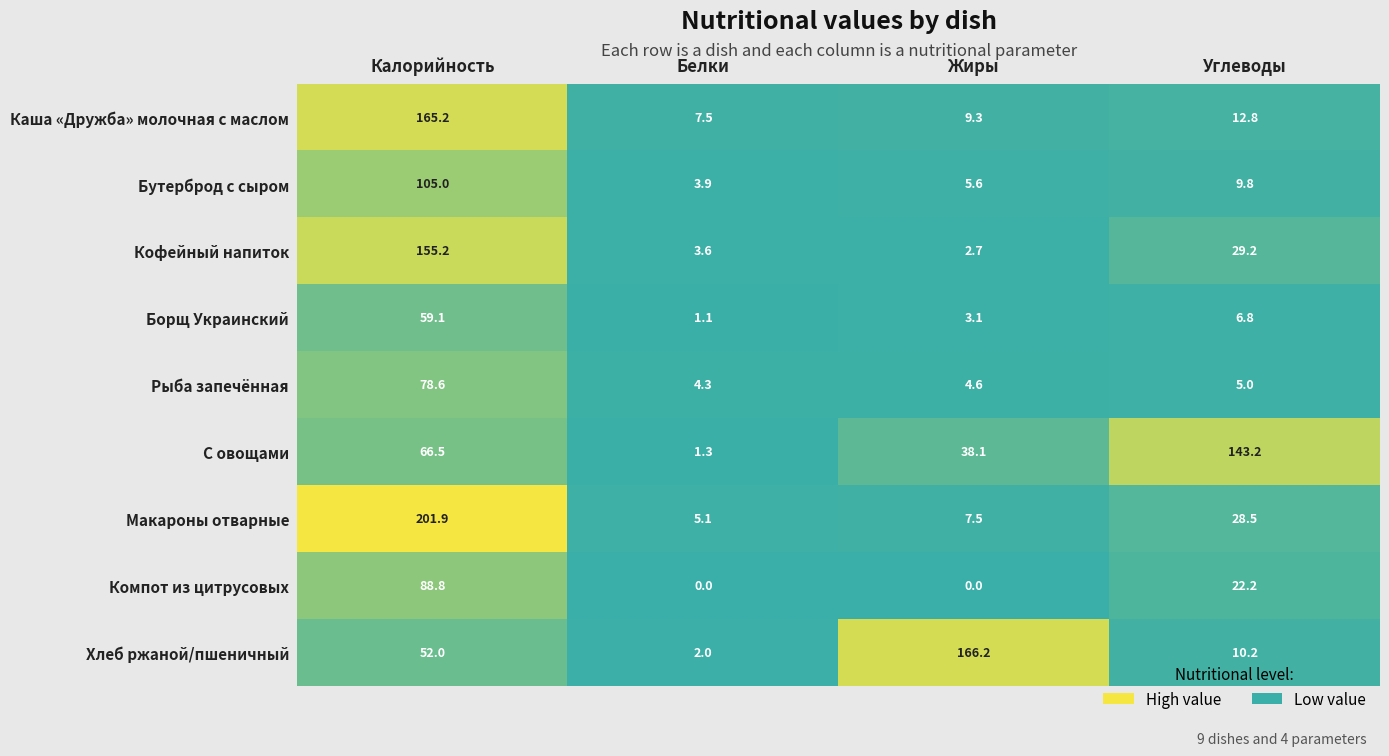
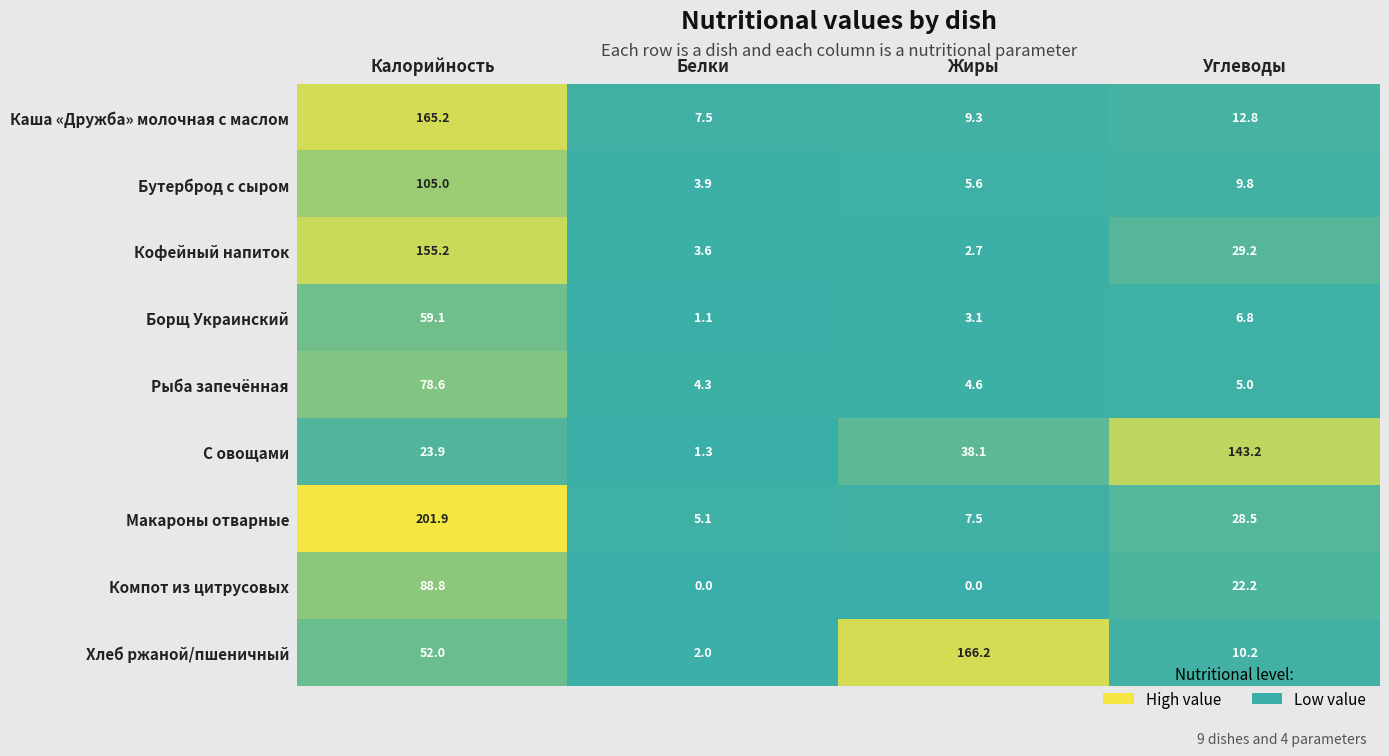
С овощами, Калорийность: 66.5 -> 23.9
